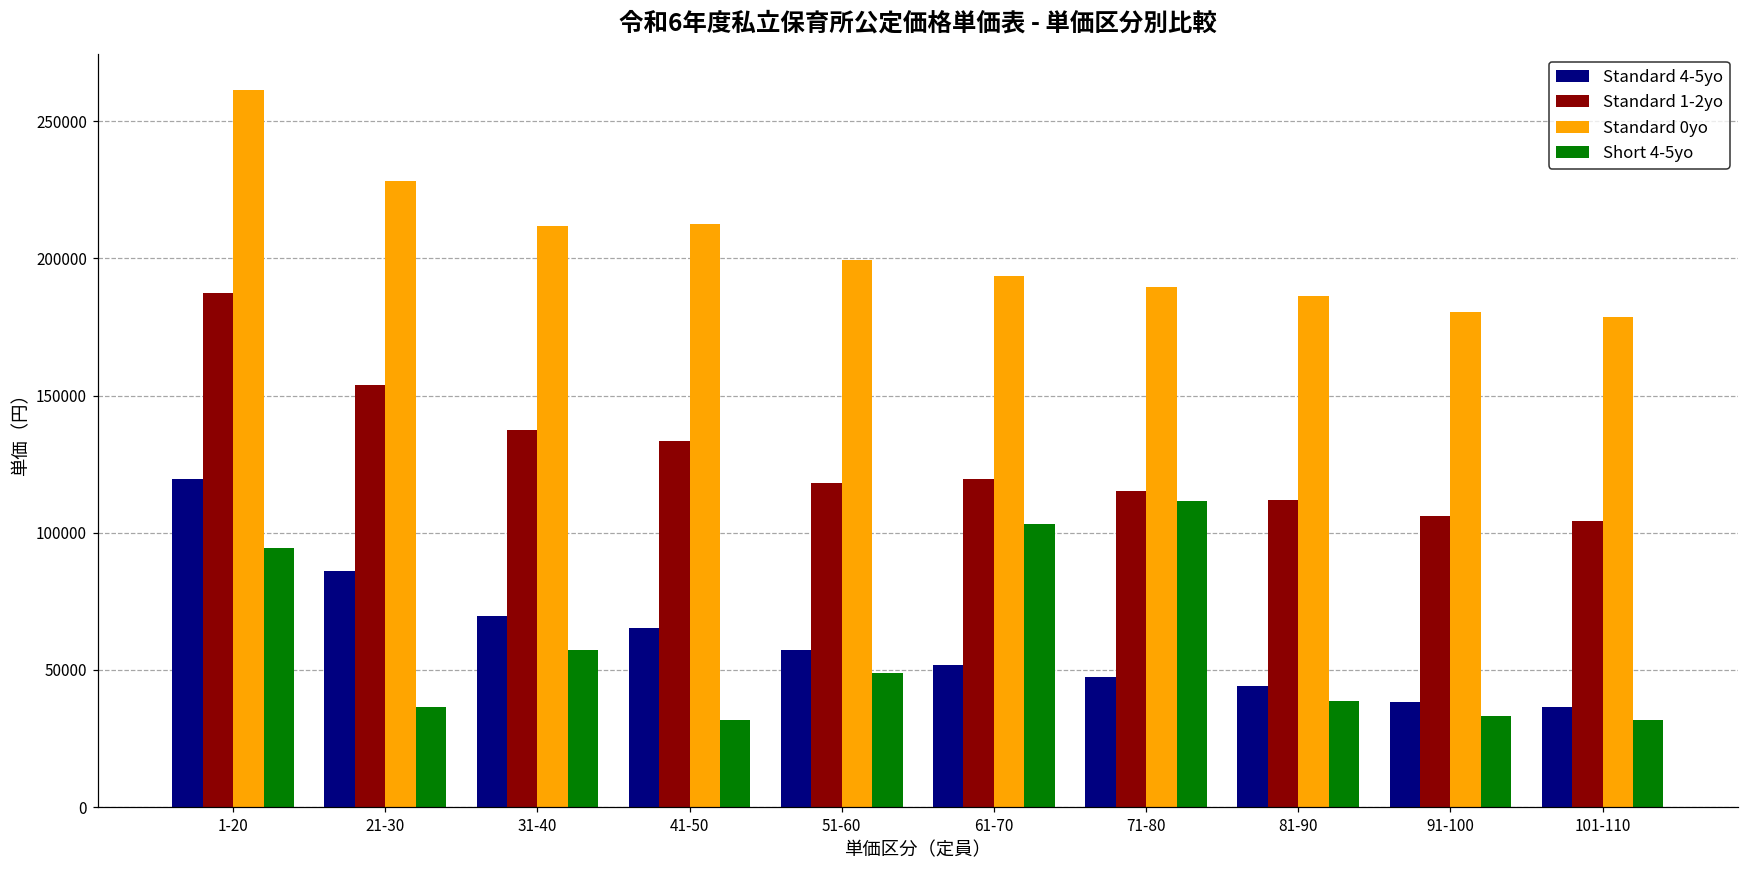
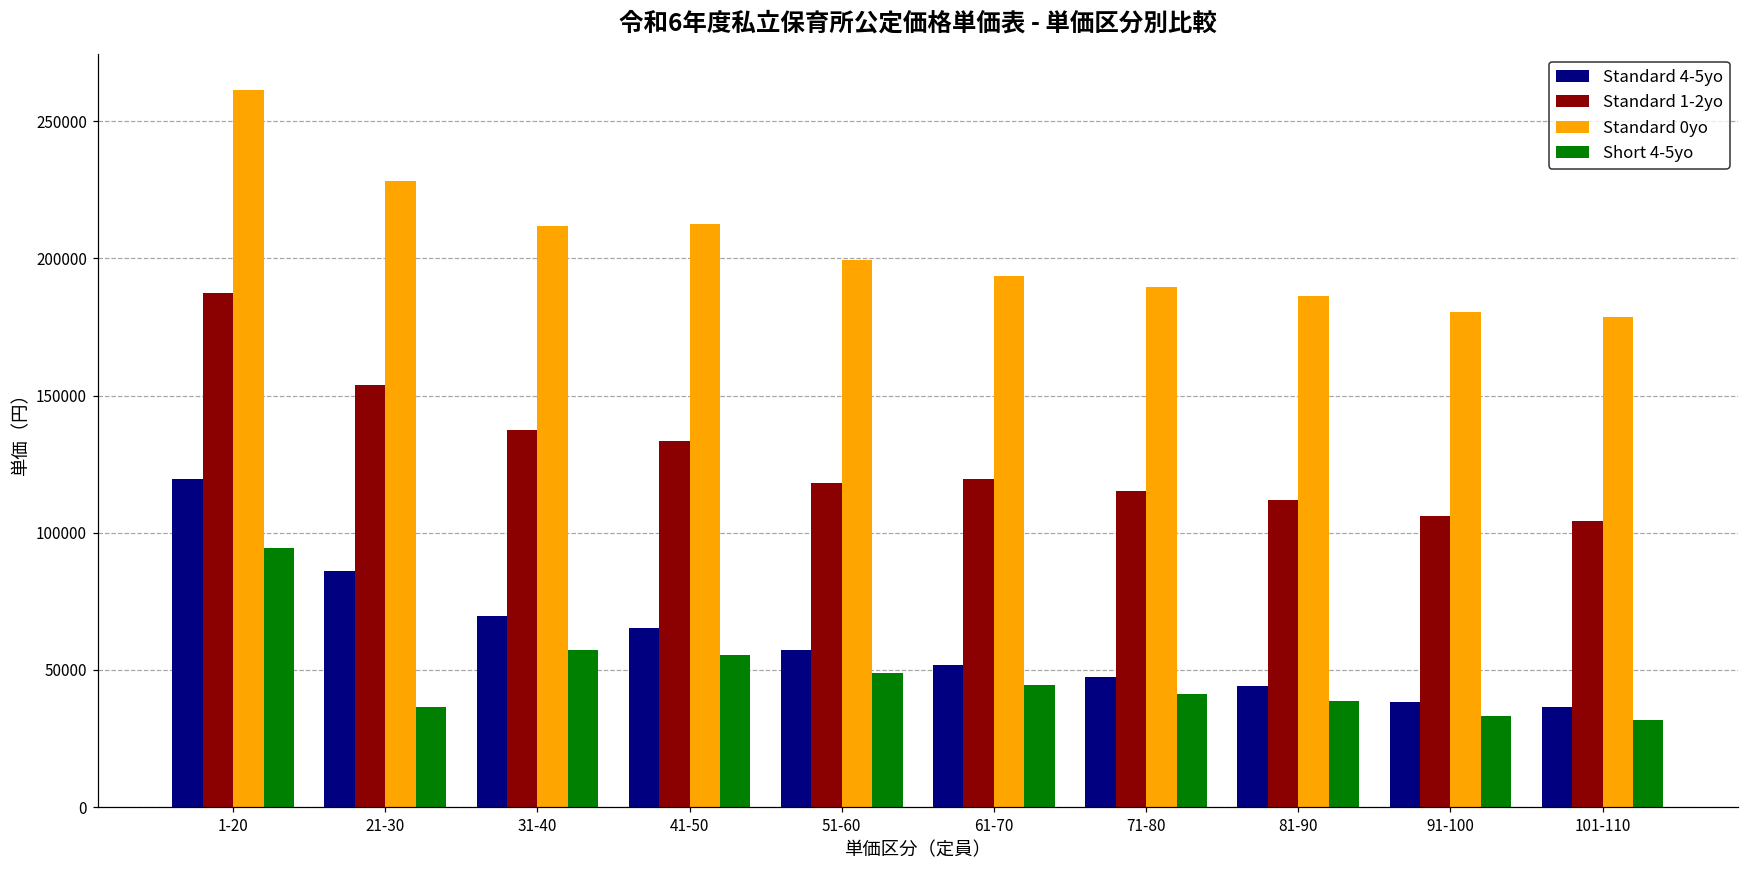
Short 4-5yo, 41-50: 32000 -> 55000
Short 4-5yo, 61-70: 103000 -> 44000
Short 4-5yo, 71-80: 111000 -> 41000
